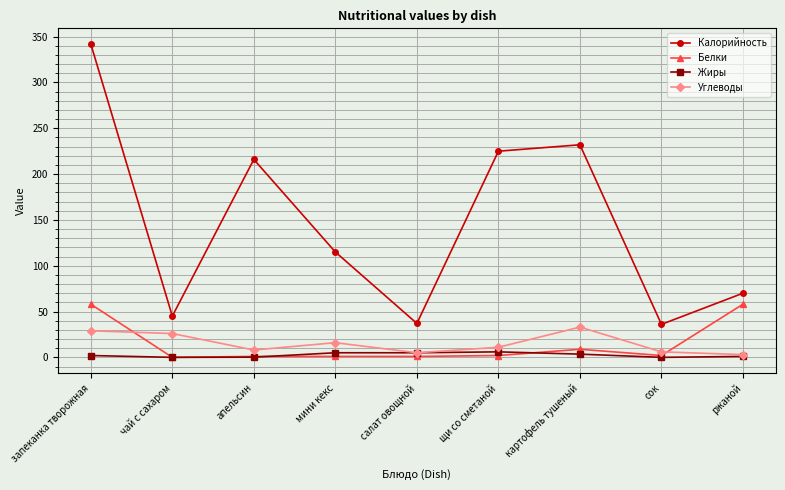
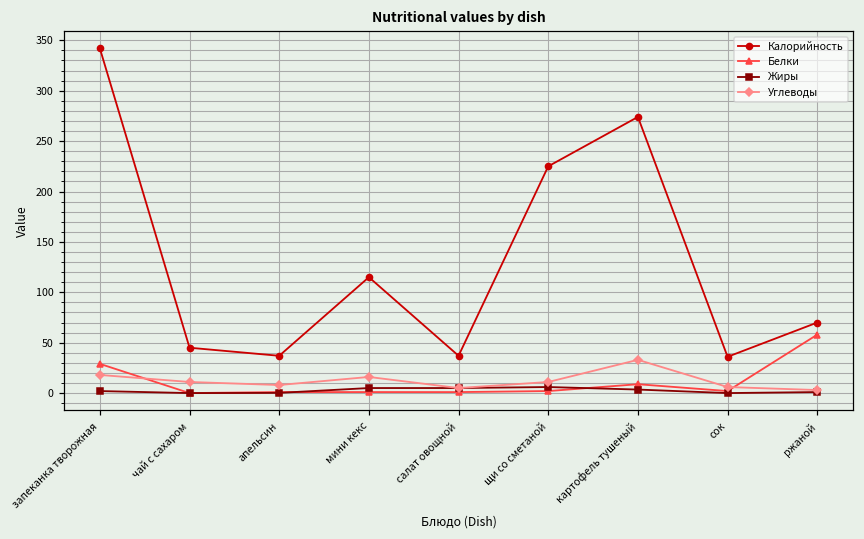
Белки, запеканка творожная: 60 -> 30
Углеводы, запеканка творожная: 30 -> 20
Углеводы, чай с сахаром: 30 -> 10
Калорийность, апельсин: 220 -> 40
Калорийность, картофель тушеный: 230 -> 270
